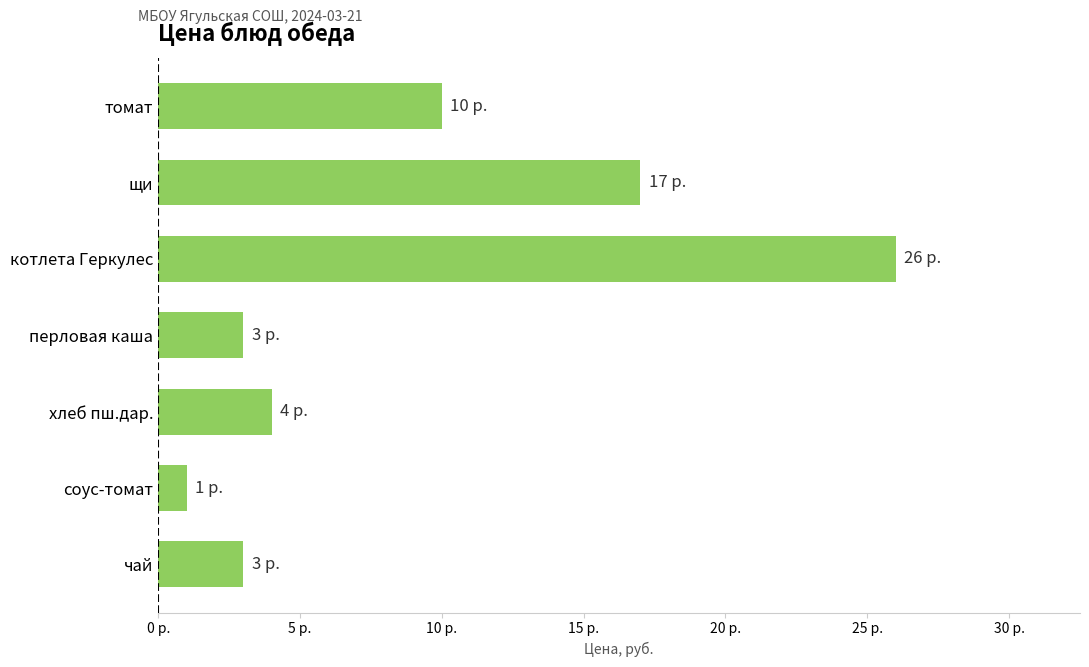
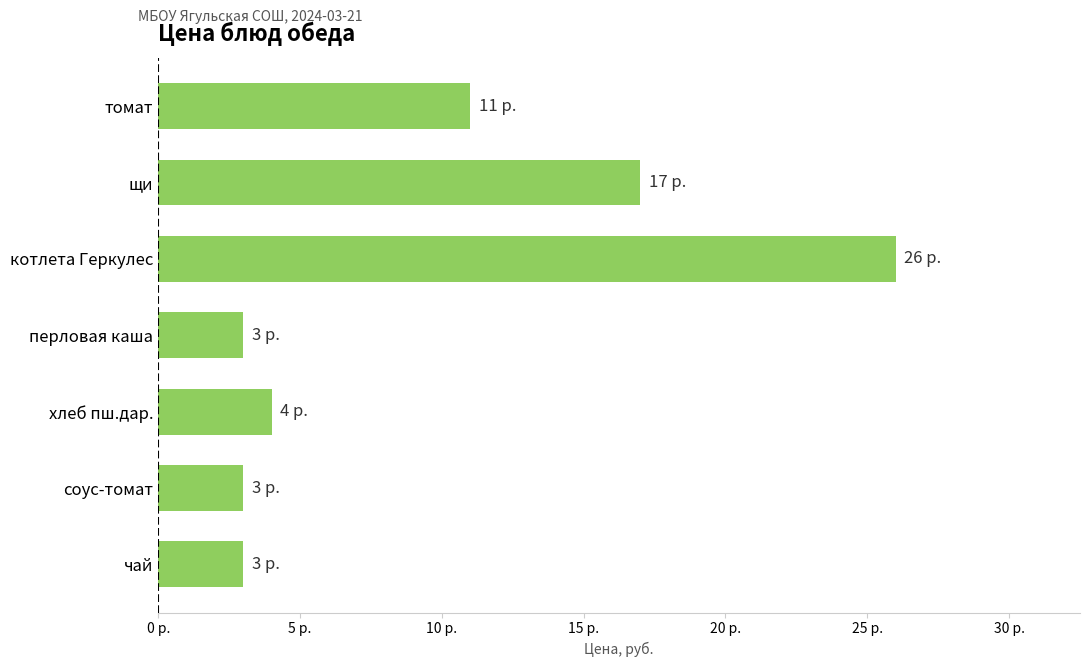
томат: 10 -> 11
соус-томат: 1 -> 3
